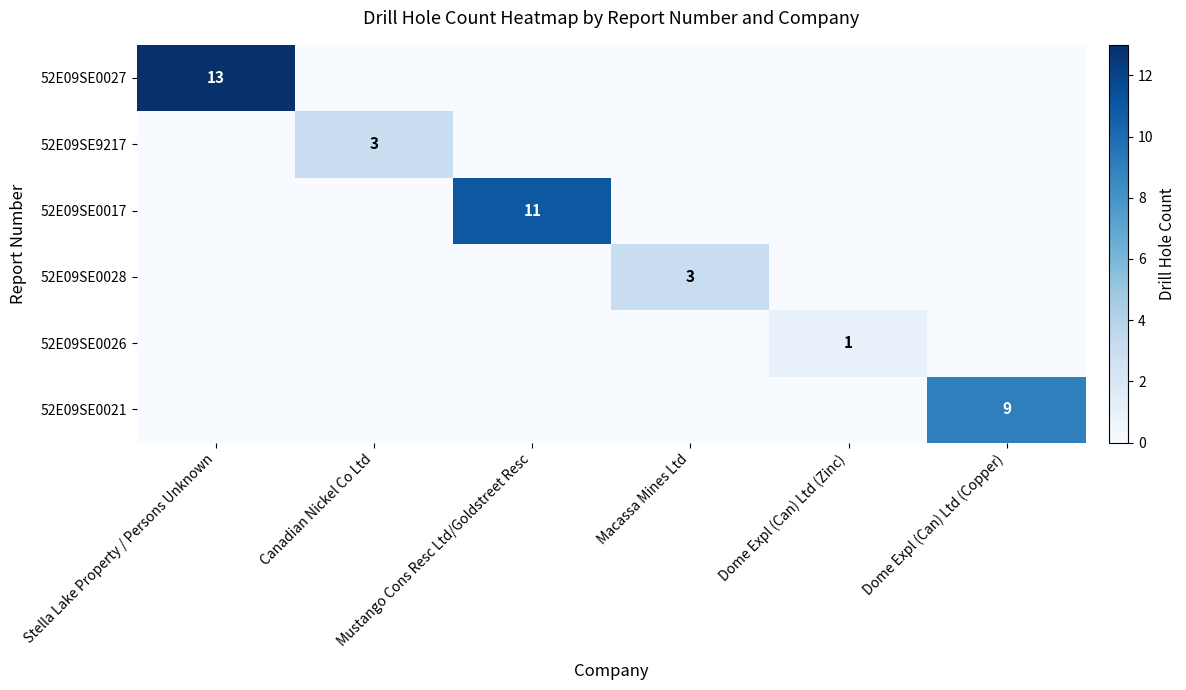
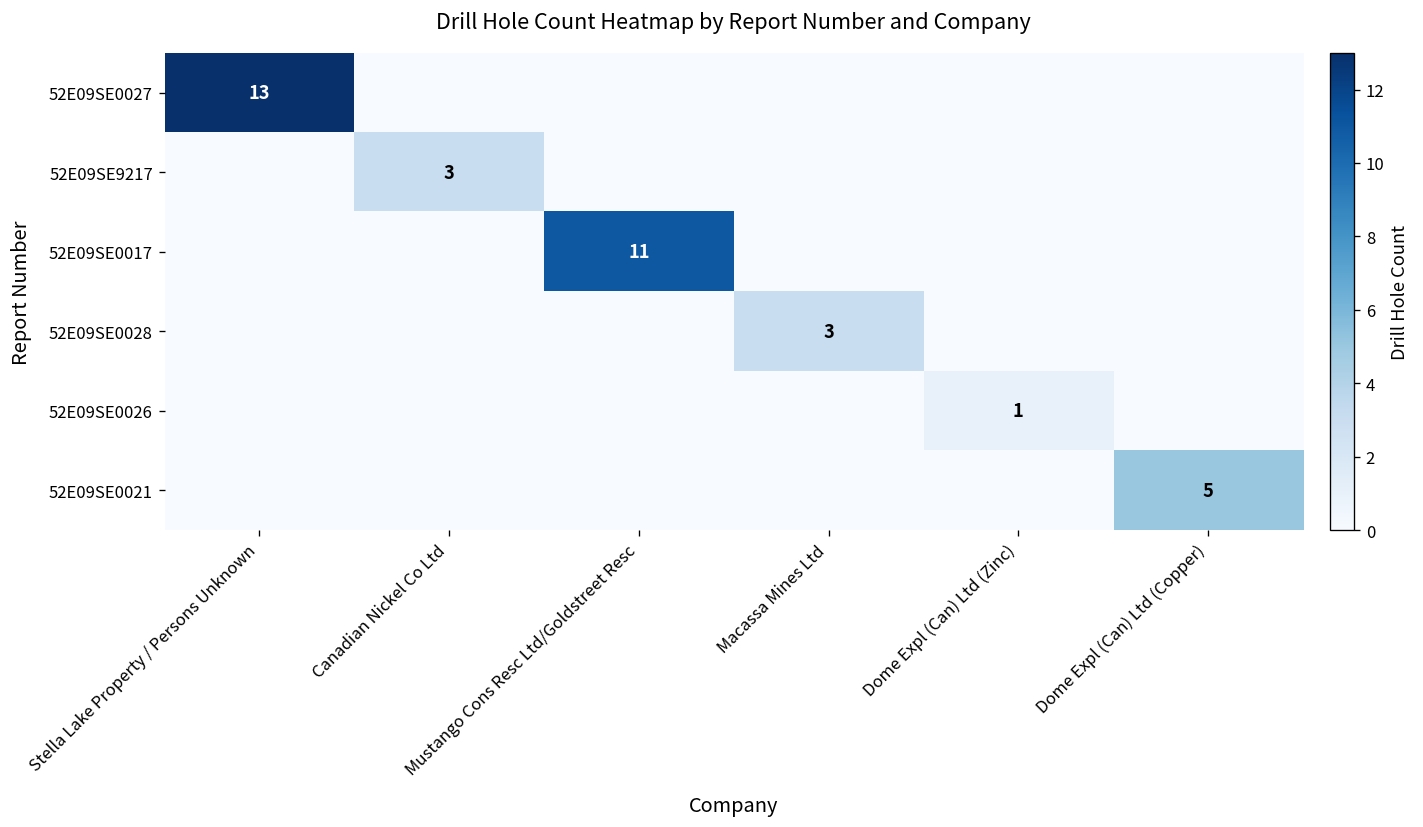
52E09SE0021, Dome Expl (Can) Ltd (Copper): 9 -> 5
